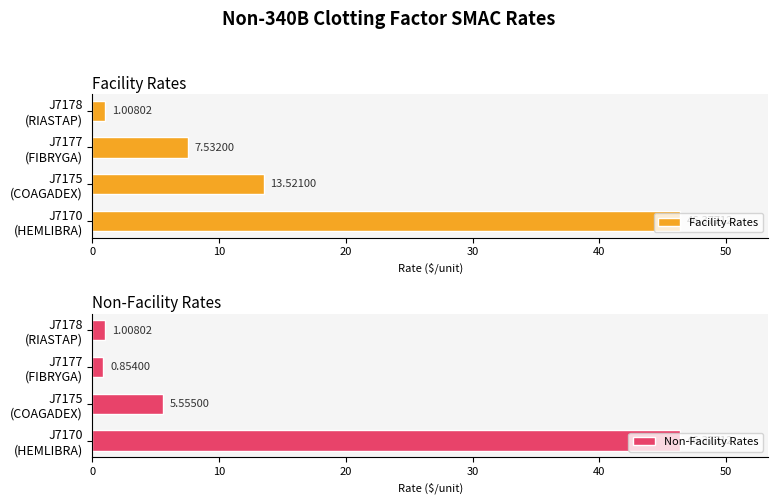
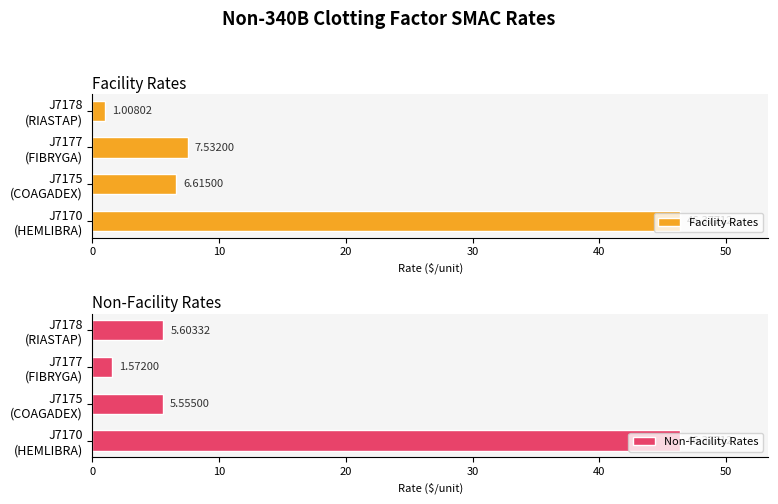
Facility Rates, J7175 (COAGADEX): 13.52100 -> 6.61500
Non-Facility Rates, J7178 (RIASTAP): 1.00802 -> 5.60332
Non-Facility Rates, J7177 (FIBRYGA): 0.85400 -> 1.57200
